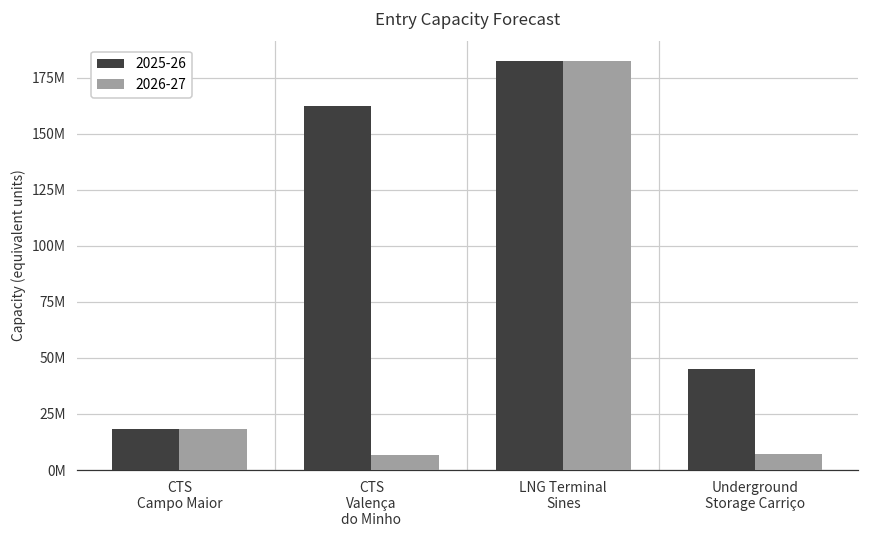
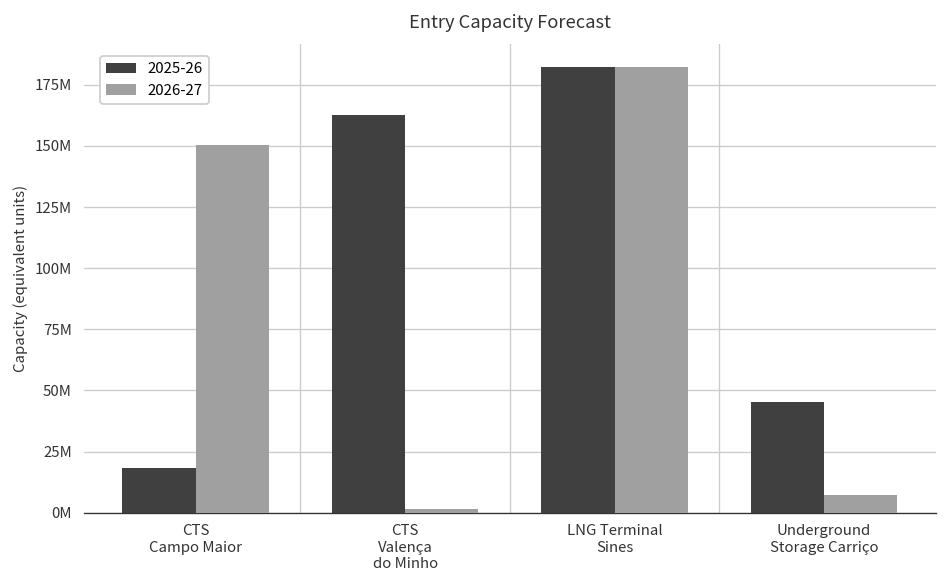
2026-27, CTS Campo Maior: 18000000 -> 150000000
2026-27, CTS Valença do Minho: 7000000 -> 1000000
